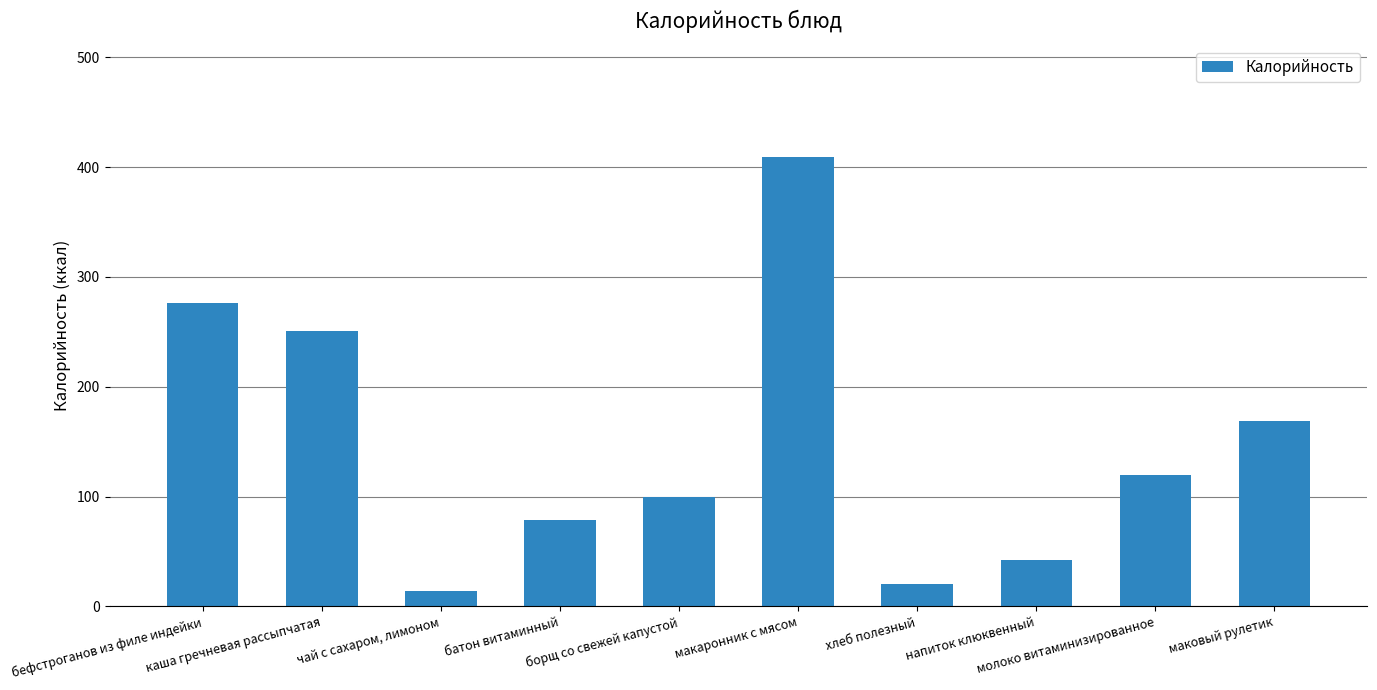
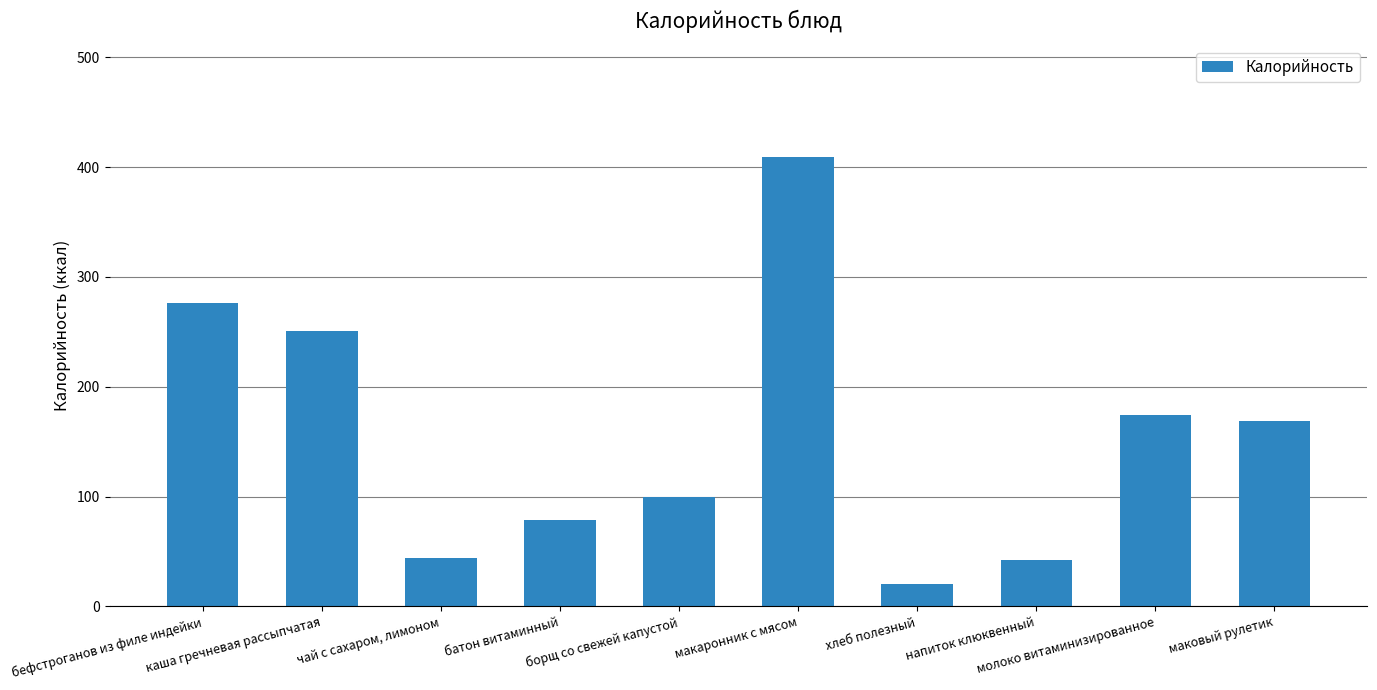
чай с сахаром, лимоном: 14 -> 44
молоко витаминизированное: 120 -> 174
